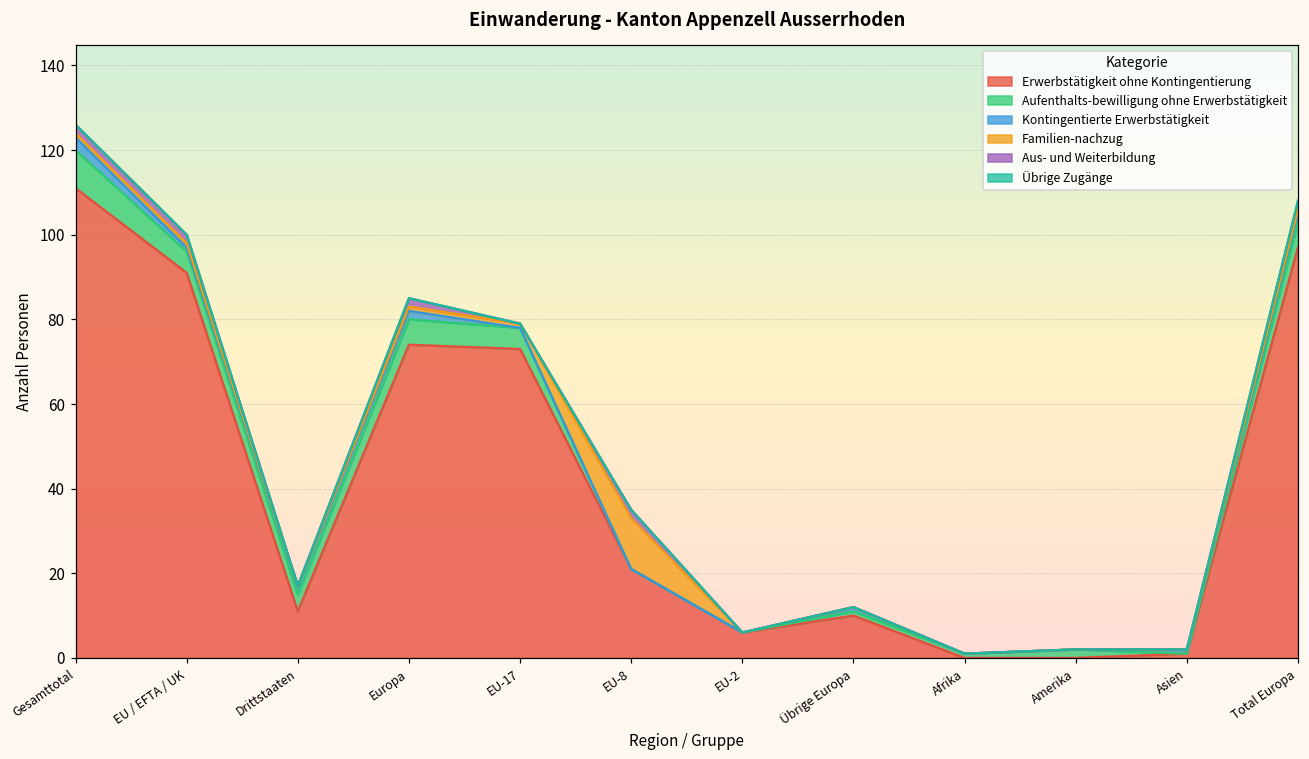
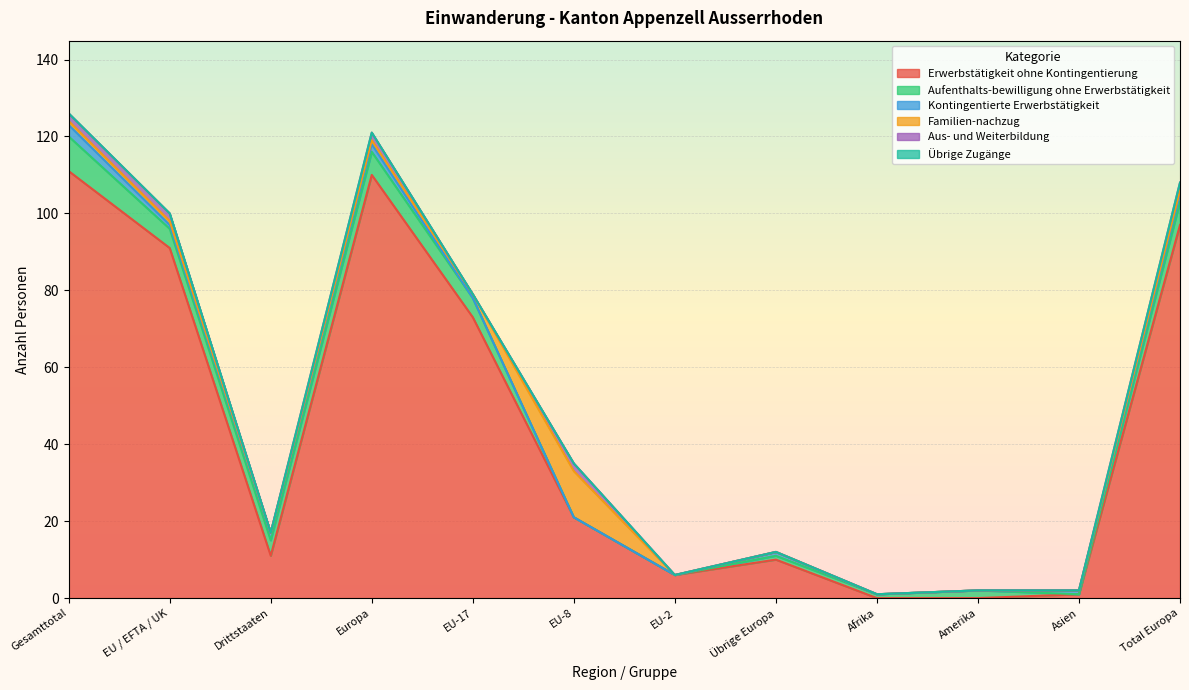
Erwerbstätigkeit ohne Kontingentierung, Europa: 74 -> 110
